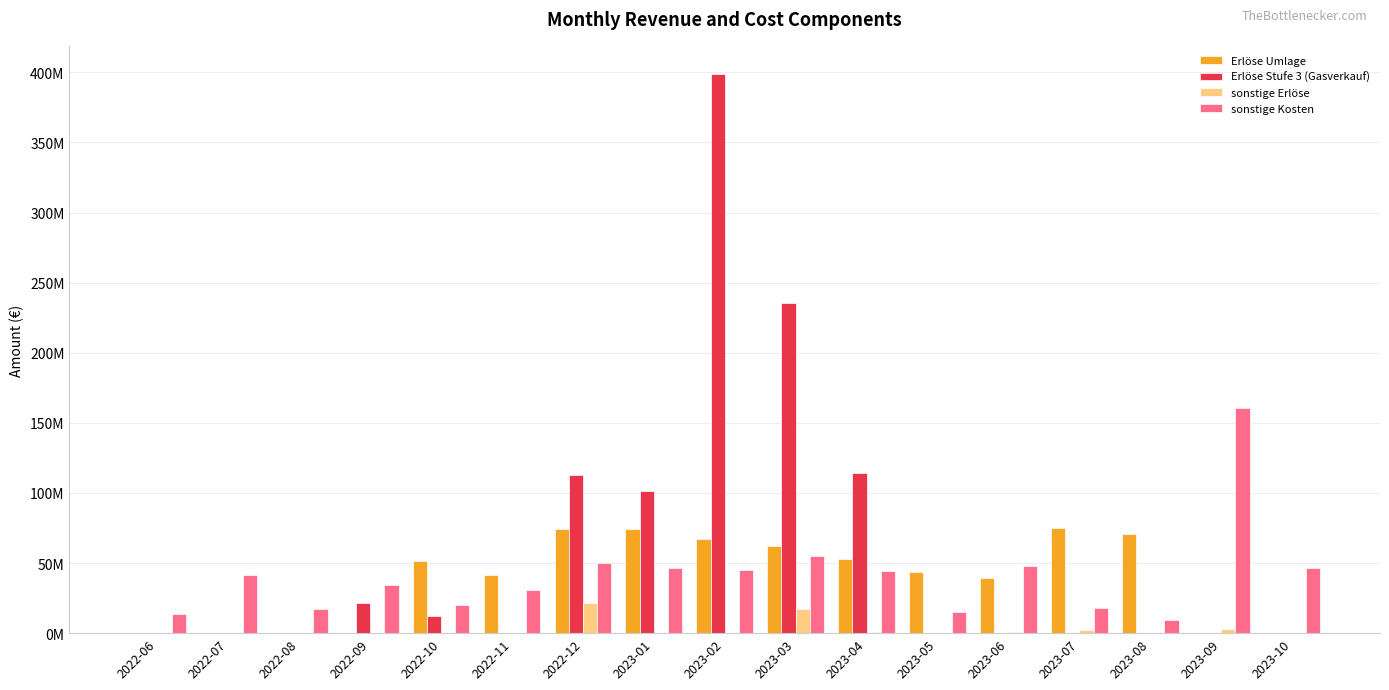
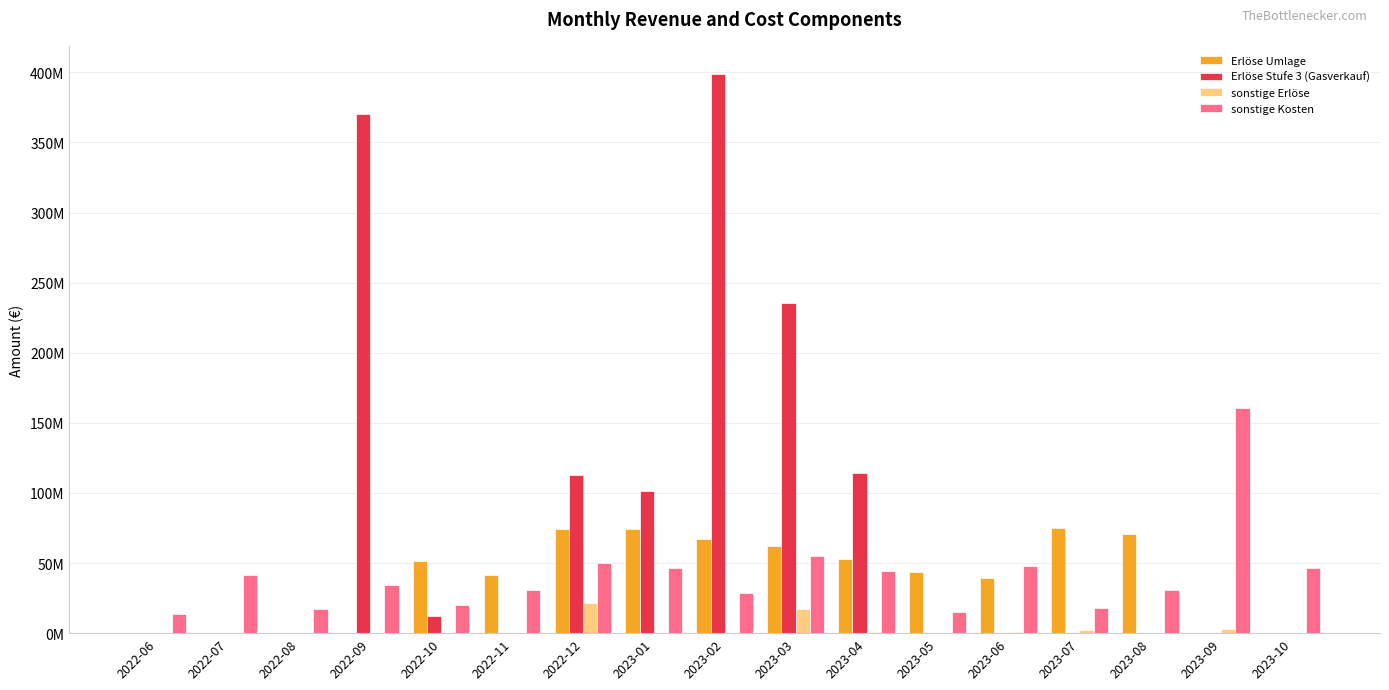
Erlöse Stufe 3 (Gasverkauf), 2022-09: 21000000 -> 371000000
sonstige Kosten, 2023-02: 45000000 -> 29000000
sonstige Kosten, 2023-08: 10000000 -> 31000000
